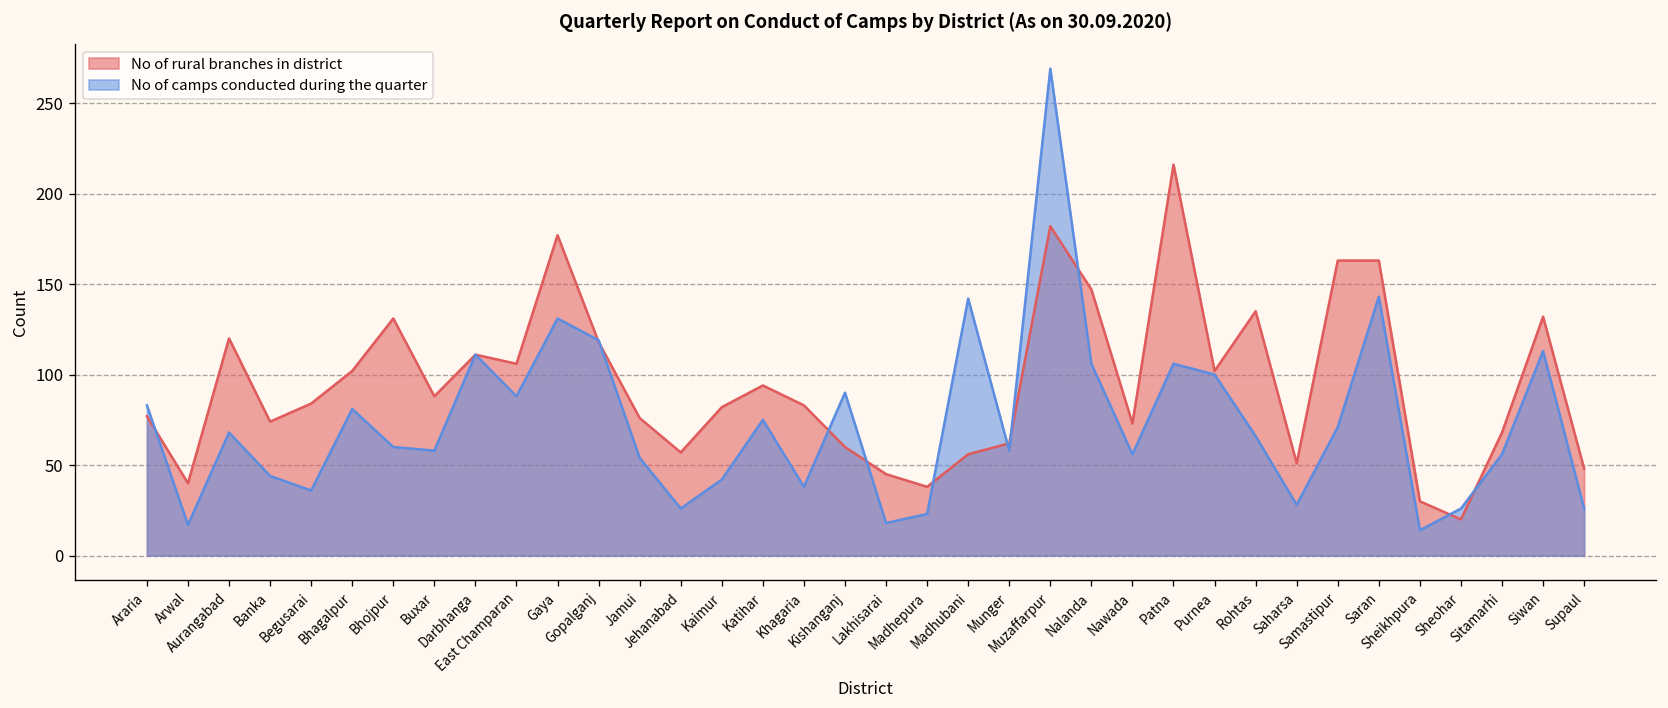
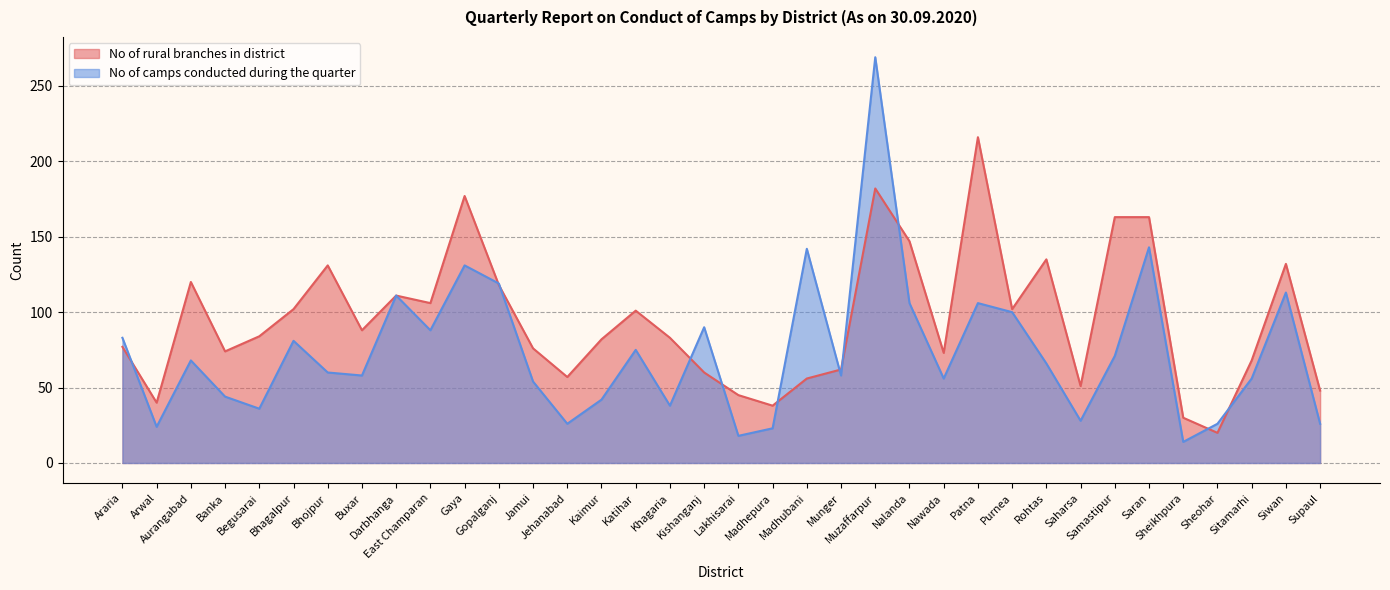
No of camps conducted during the quarter, Arwal: 17 -> 24
No of rural branches in district, Katihar: 94 -> 101
